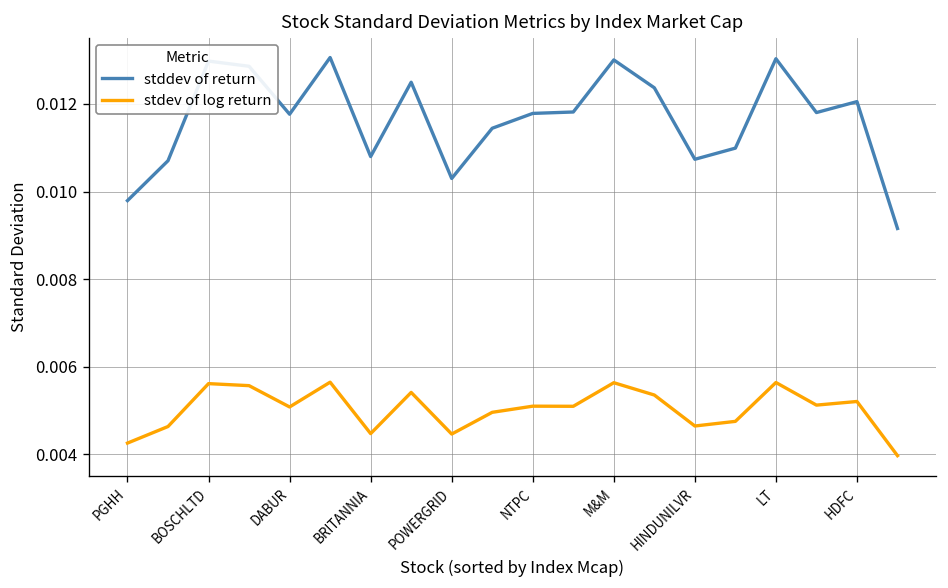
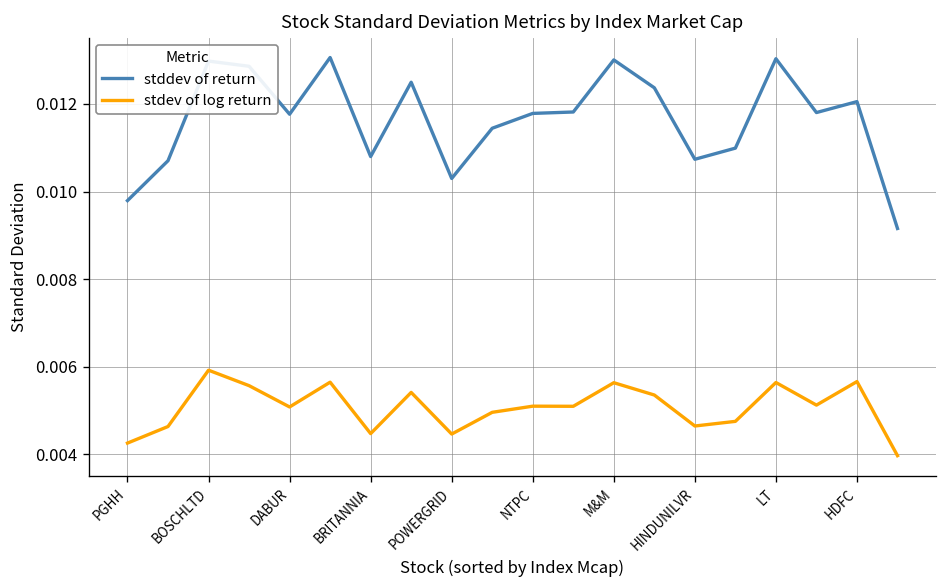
stdev of log return, BOSCHLTD: 0.0056 -> 0.0059
stdev of log return, HDFC: 0.0052 -> 0.0057
